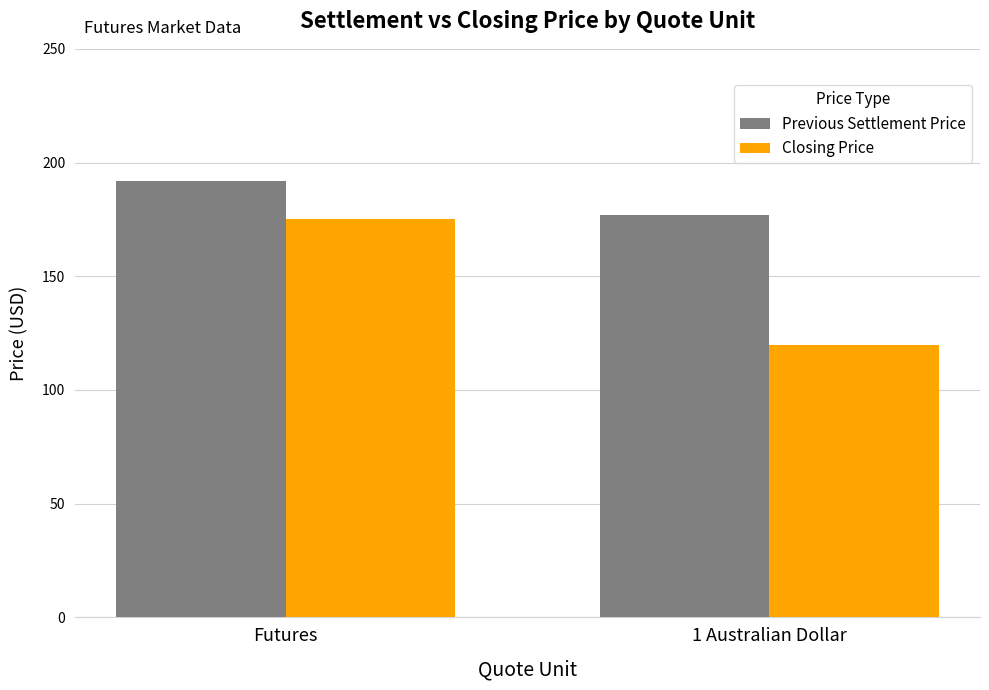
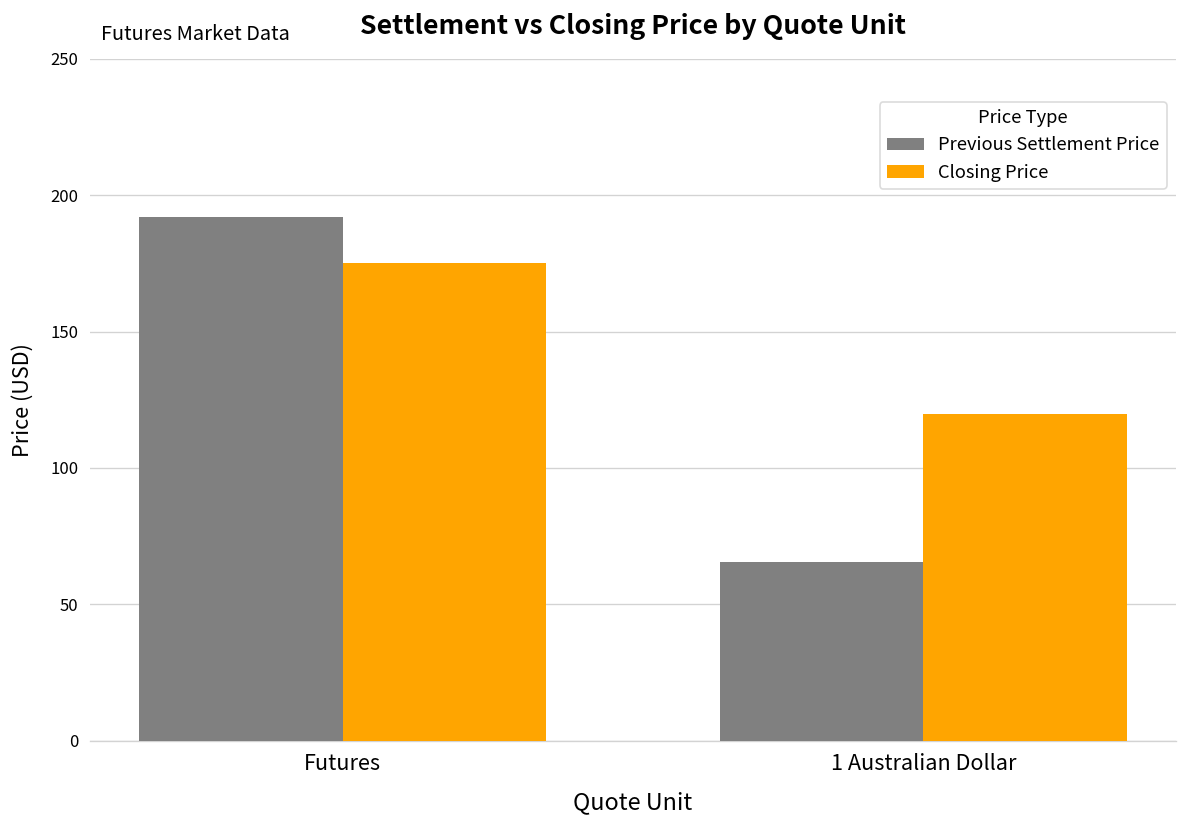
Previous Settlement Price, 1 Australian Dollar: 177 -> 66
